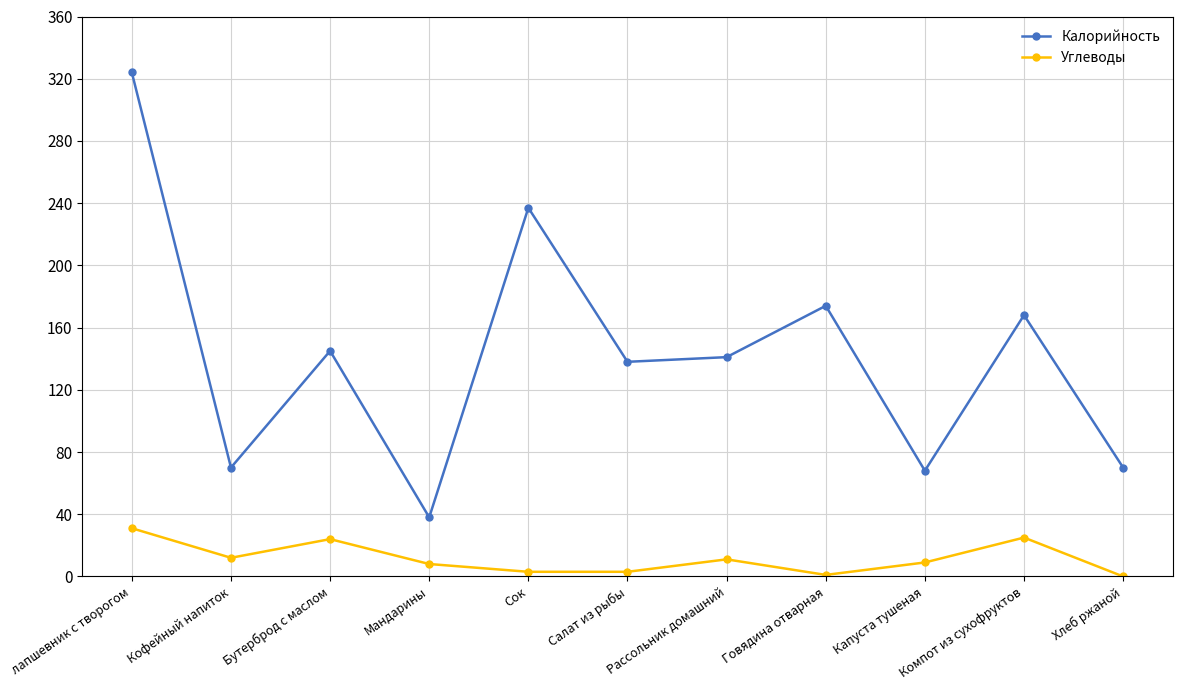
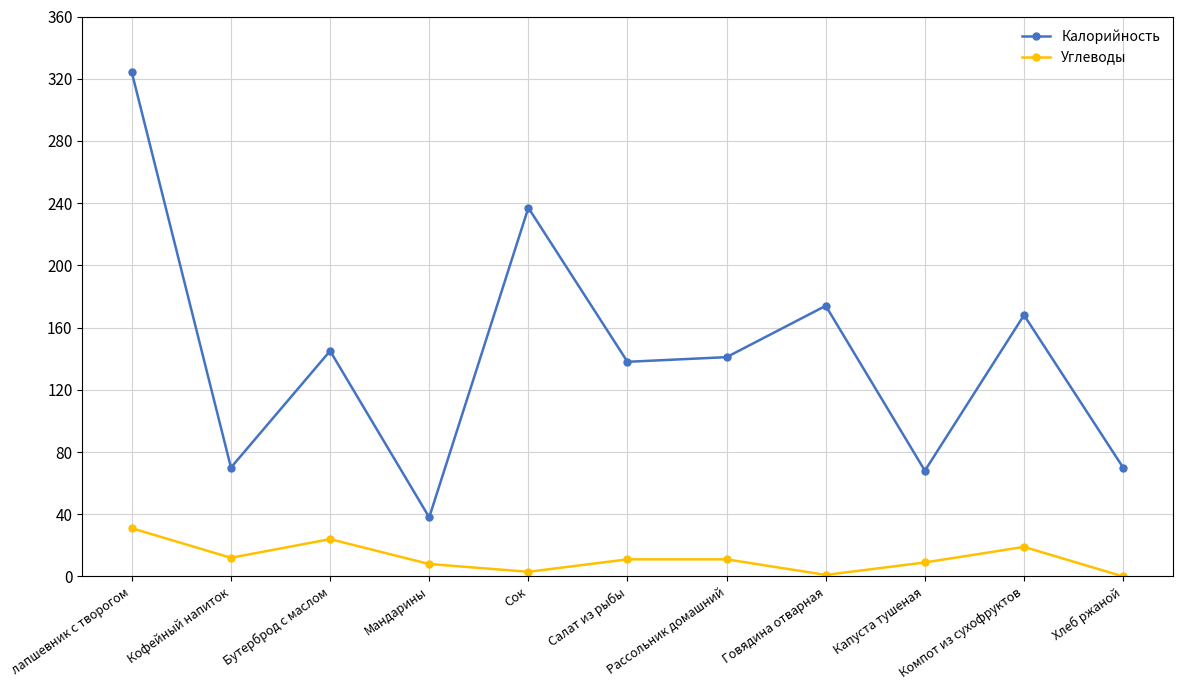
Углеводы, Салат из рыбы: 3 -> 11
Углеводы, Компот из сухофруктов: 25 -> 19
